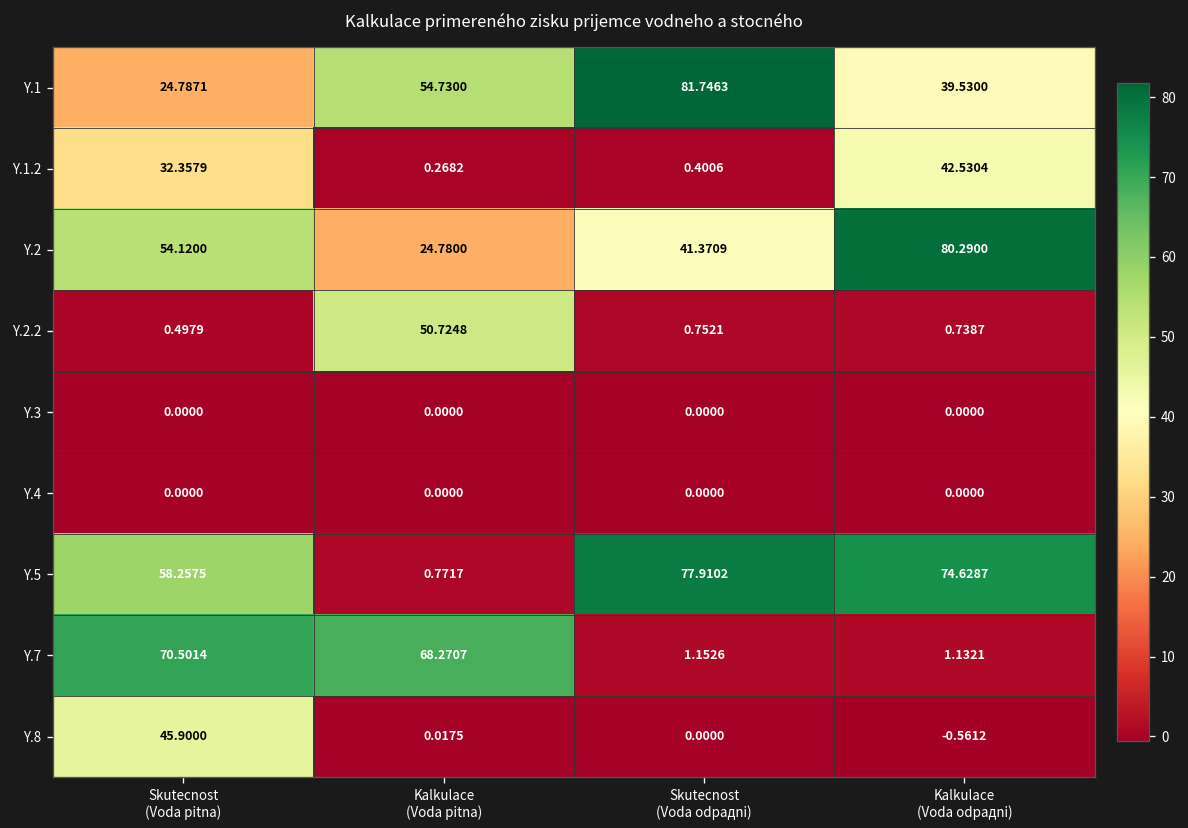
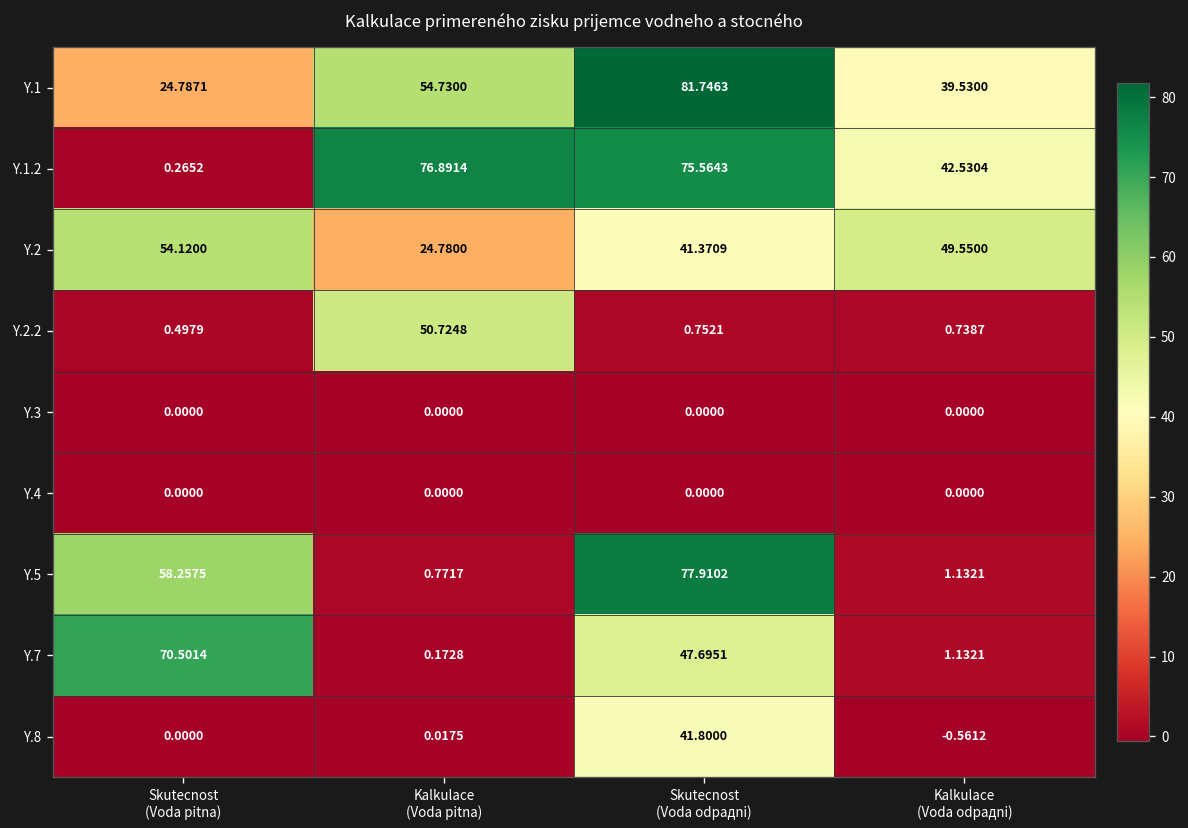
Y.1.2, Skutecnost (Voda pitna): 32.3579 -> 0.2652
Y.1.2, Kalkulace (Voda pitna): 0.2682 -> 76.8914
Y.1.2, Skutecnost (Voda odpадni): 0.4006 -> 75.5643
Y.2, Kalkulace (Voda odpадni): 80.2900 -> 49.5500
Y.5, Kalkulace (Voda odpадni): 74.6287 -> 1.1321
Y.7, Kalkulace (Voda pitna): 68.2707 -> 0.1728
Y.7, Skutecnost (Voda odpадni): 1.1526 -> 47.6951
Y.8, Skutecnost (Voda pitna): 45.9000 -> 0.0000
Y.8, Skutecnost (Voda odpадni): 0.0000 -> 41.8000
